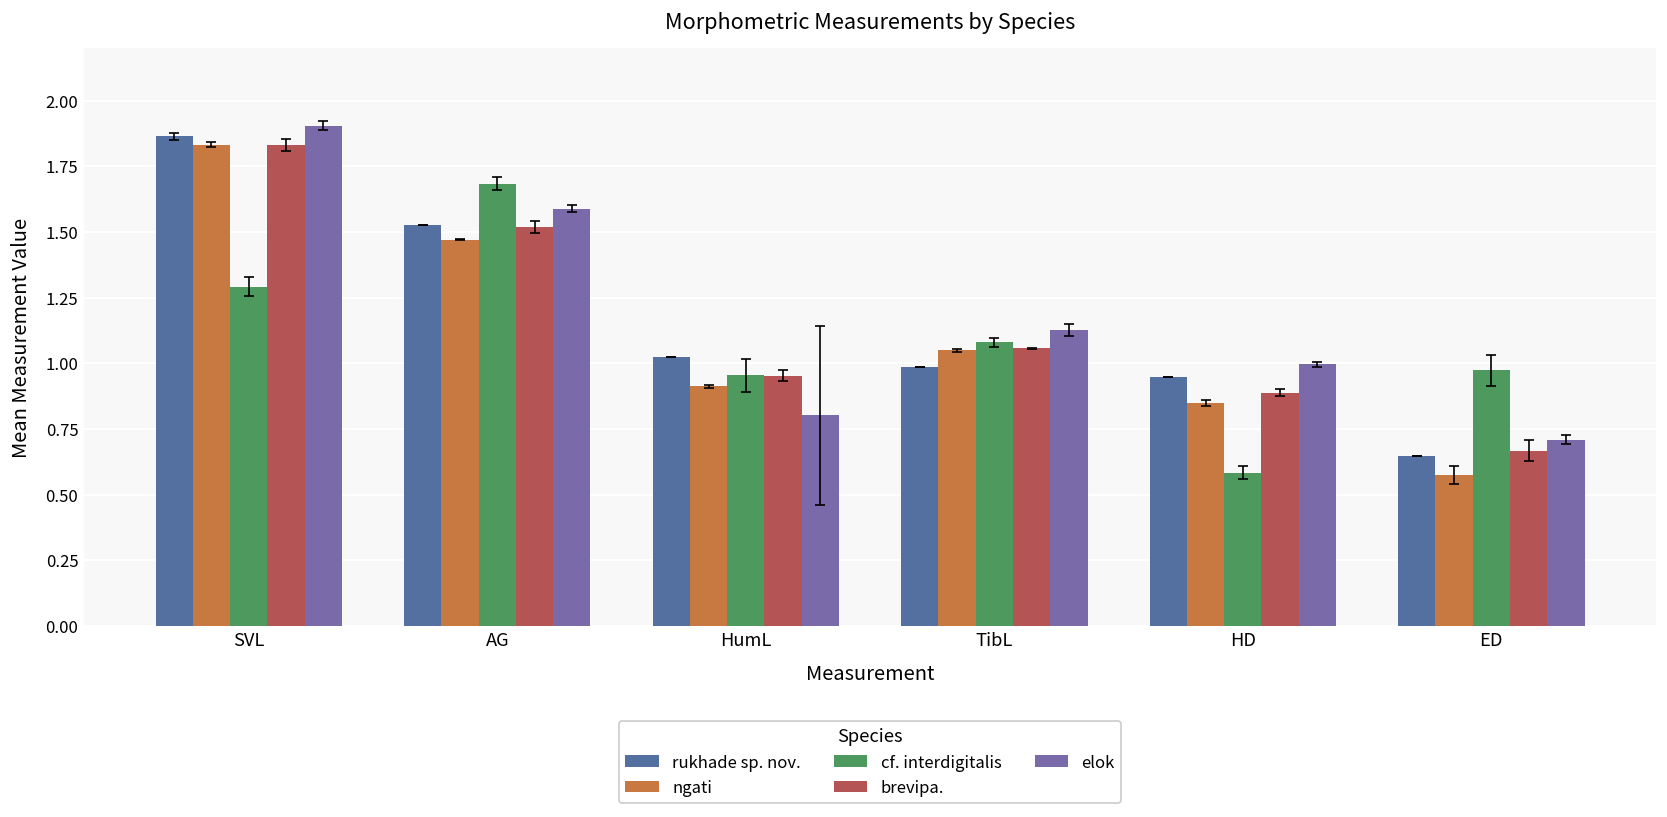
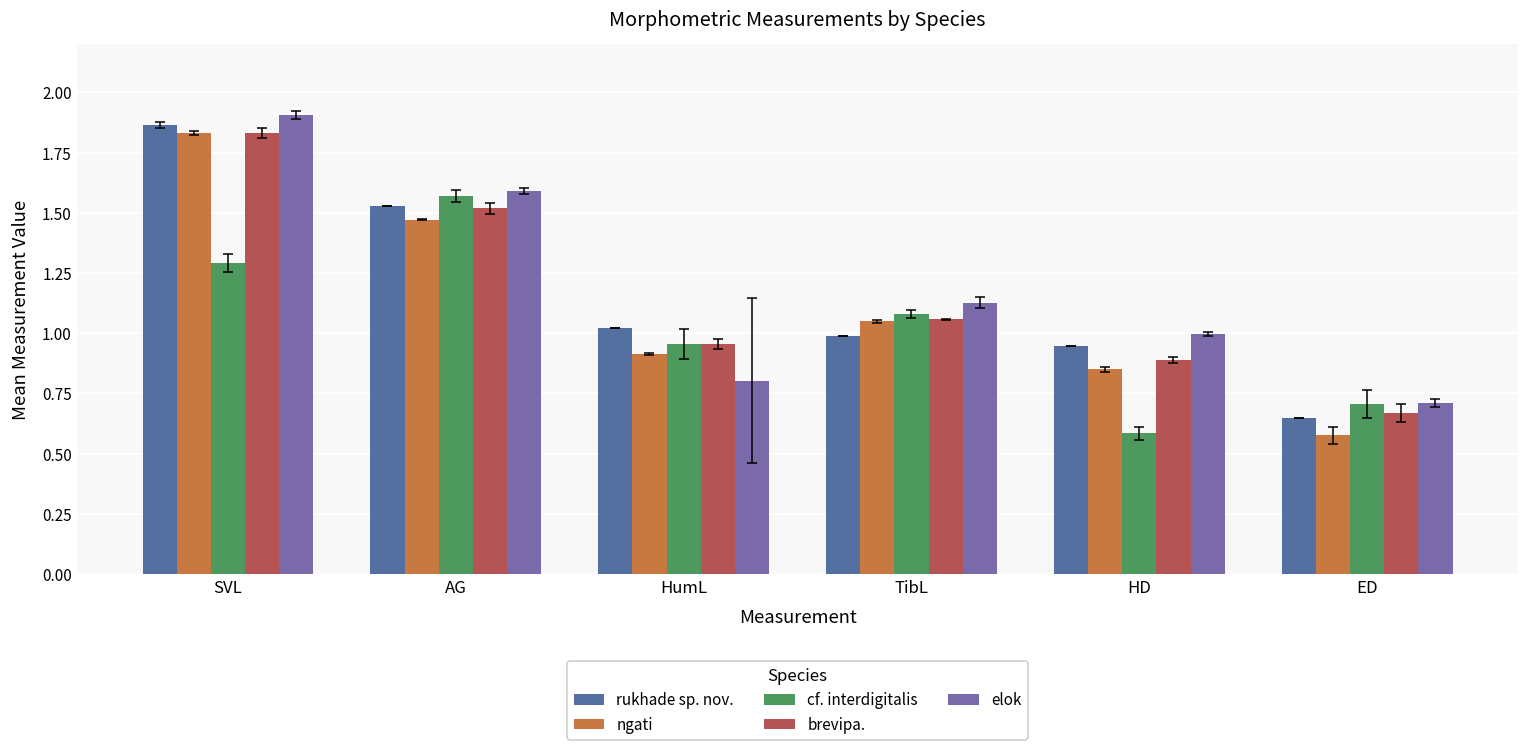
cf. interdigitalis, AG: 1.68 -> 1.57
cf. interdigitalis, ED: 0.97 -> 0.71
